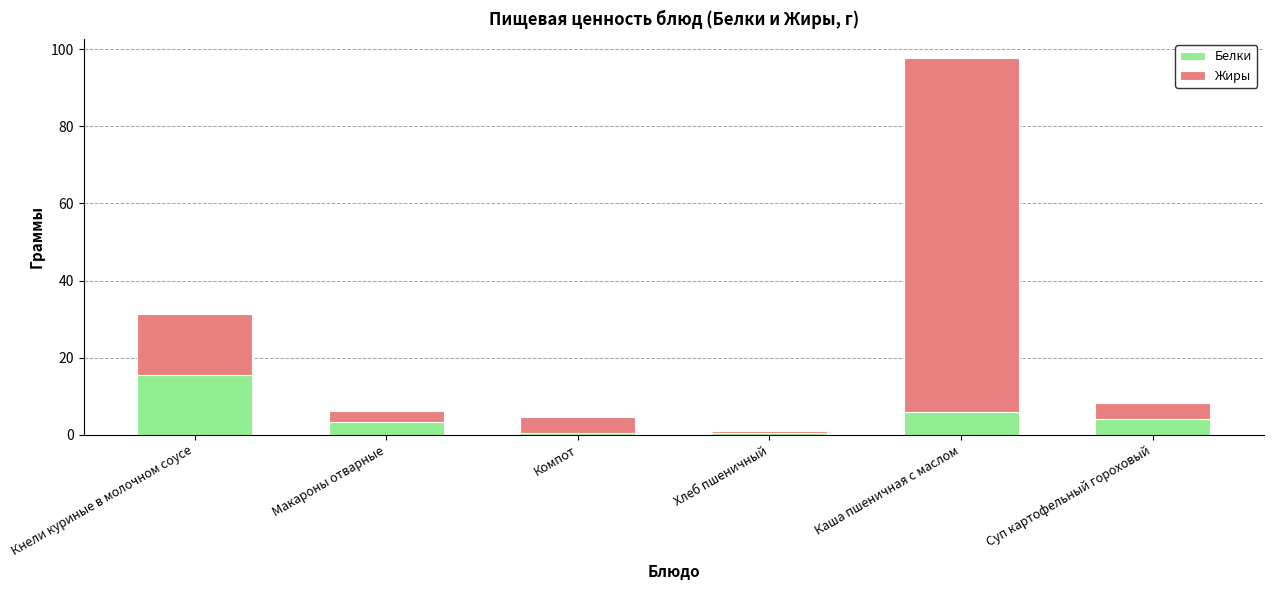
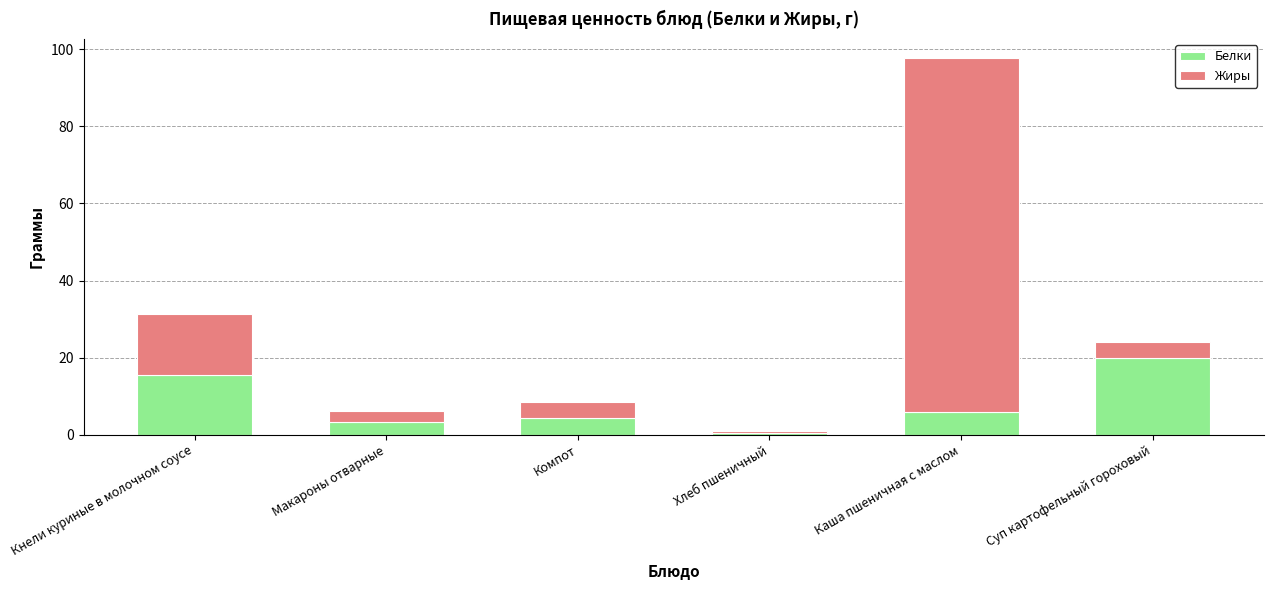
Белки, Компот: 0 -> 4
Белки, Суп картофельный гороховый: 4 -> 20
